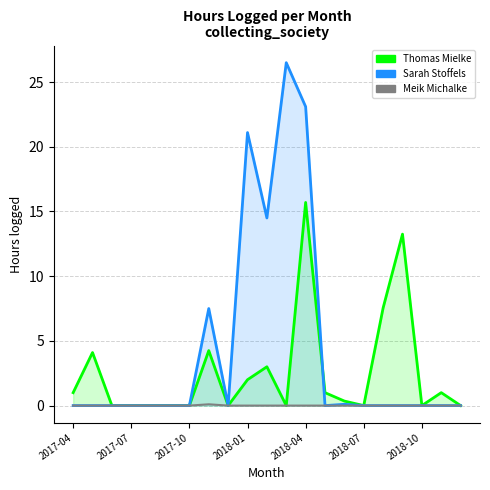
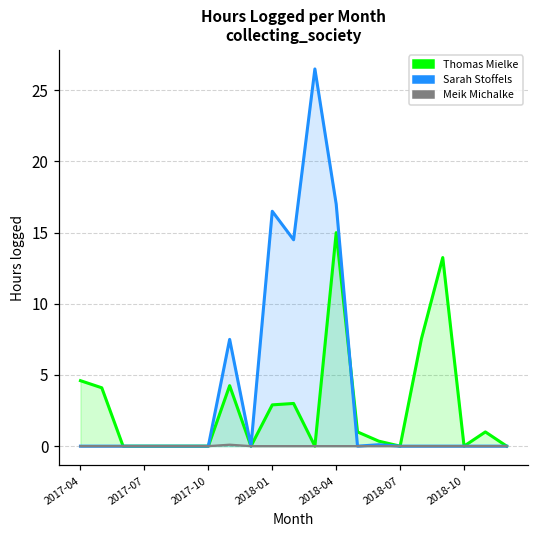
Thomas Mielke, 2017-04: 1.0 -> 4.6
Thomas Mielke, 2018-01: 2.0 -> 2.9
Sarah Stoffels, 2018-01: 21.1 -> 16.5
Thomas Mielke, 2018-04: 15.7 -> 15.0
Sarah Stoffels, 2018-04: 23.1 -> 17.0
